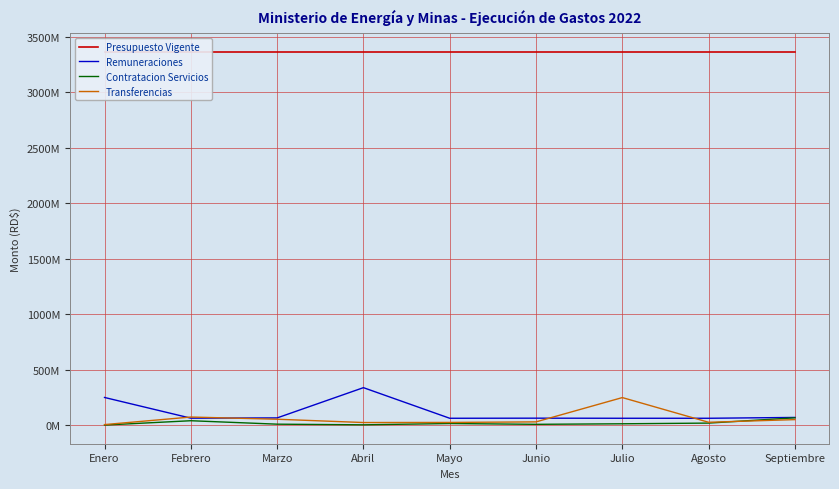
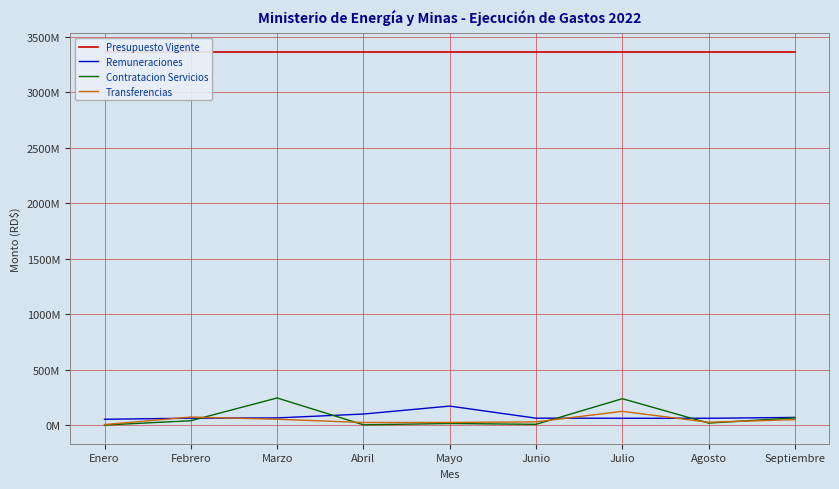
Remuneraciones, Enero: 250000000 -> 50000000
Contratacion Servicios, Marzo: 10000000 -> 250000000
Remuneraciones, Abril: 340000000 -> 100000000
Remuneraciones, Mayo: 60000000 -> 170000000
Contratacion Servicios, Julio: 10000000 -> 240000000
Transferencias, Julio: 250000000 -> 130000000
